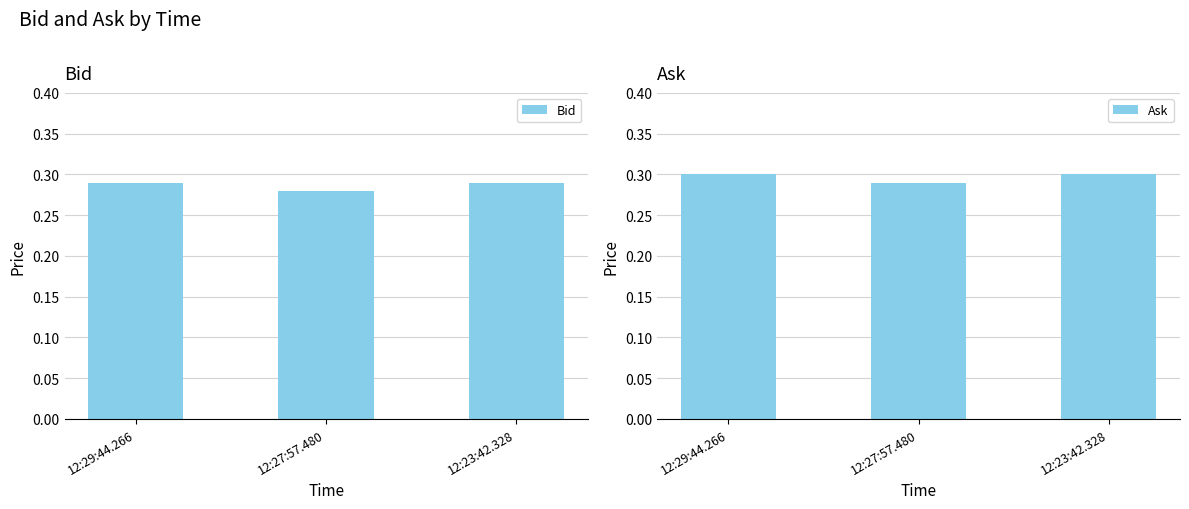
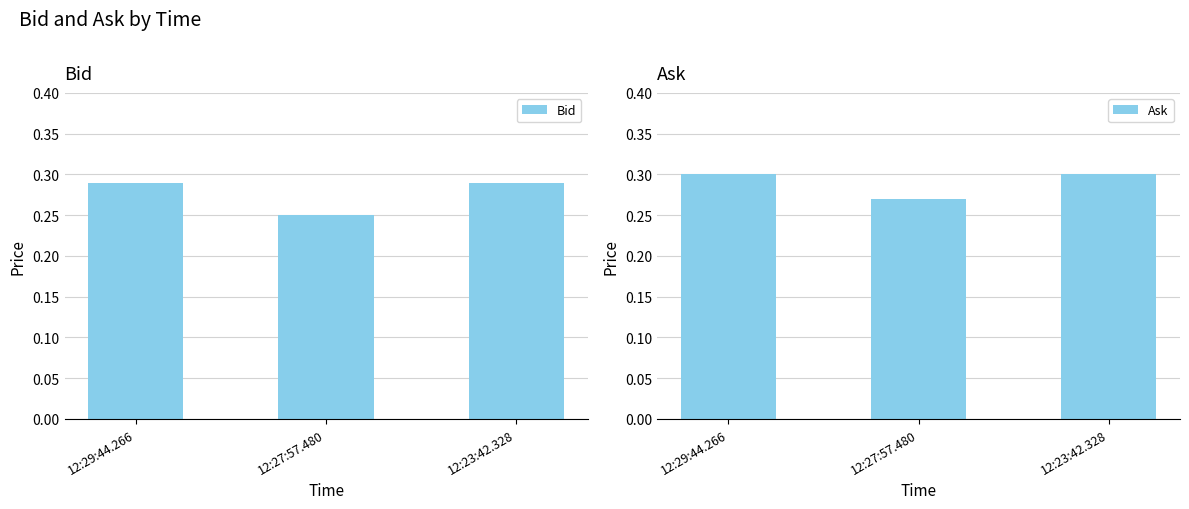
Bid, 12:27:57.480: 0.28 -> 0.25
Ask, 12:27:57.480: 0.29 -> 0.27
